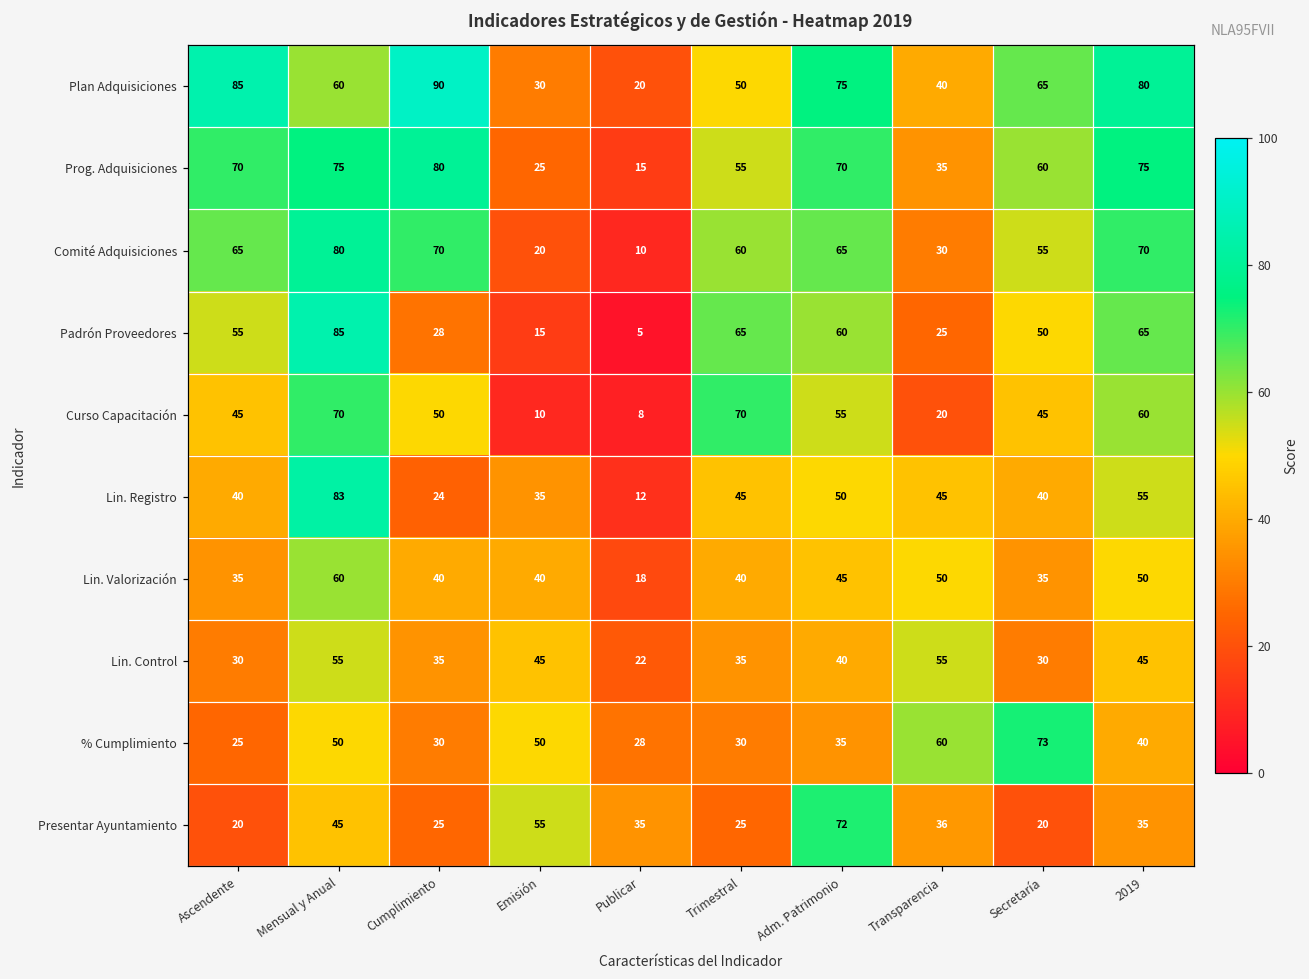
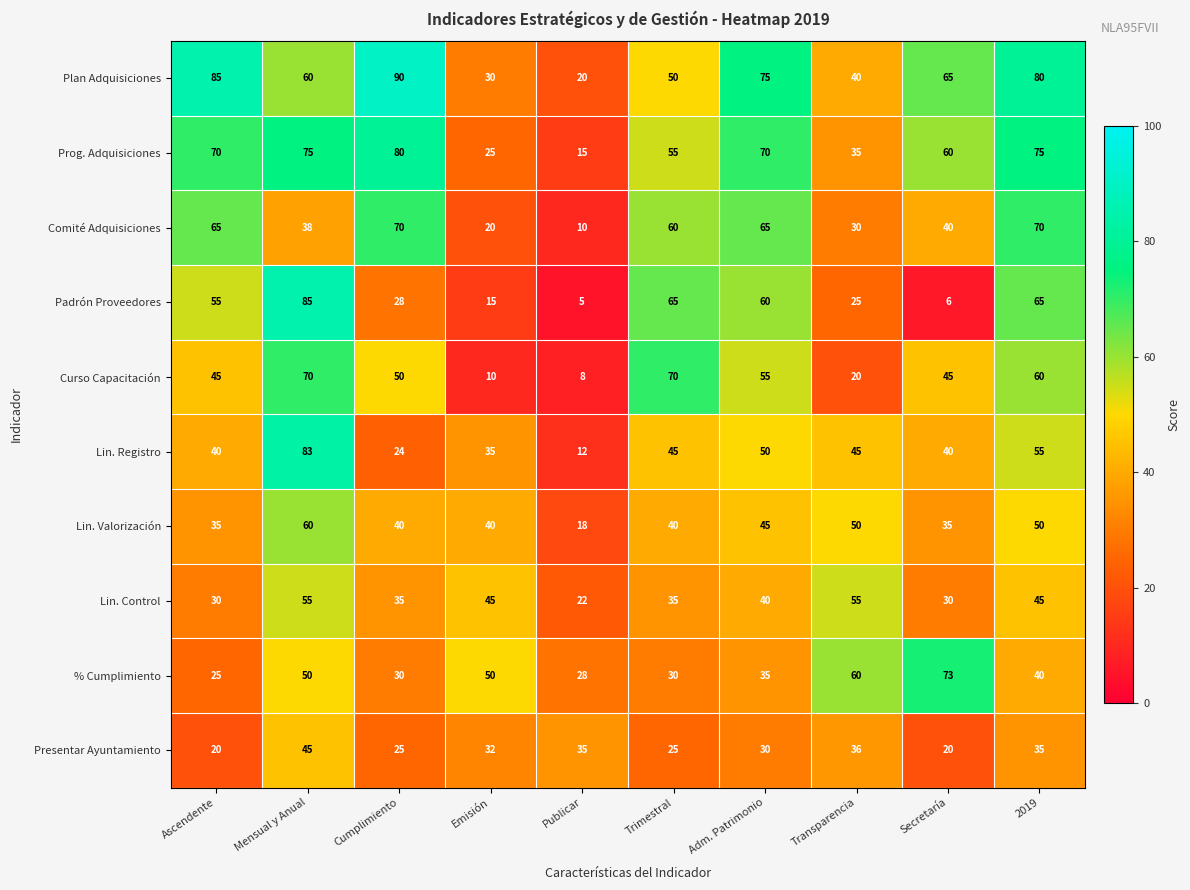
Comité Adquisiciones, Mensual y Anual: 80 -> 38
Comité Adquisiciones, Secretaría: 55 -> 40
Padrón Proveedores, Secretaría: 50 -> 6
Presentar Ayuntamiento, Emisión: 55 -> 32
Presentar Ayuntamiento, Adm. Patrimonio: 72 -> 30
